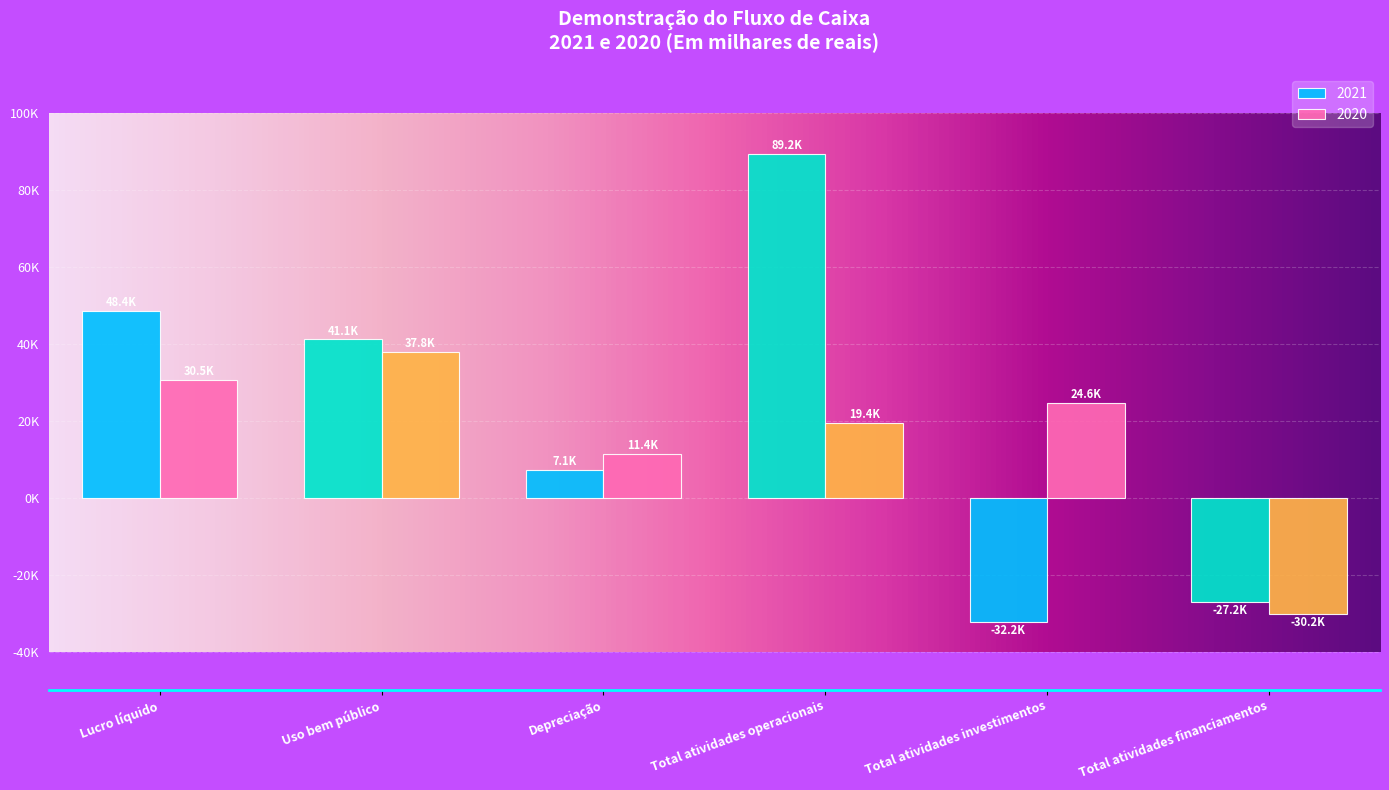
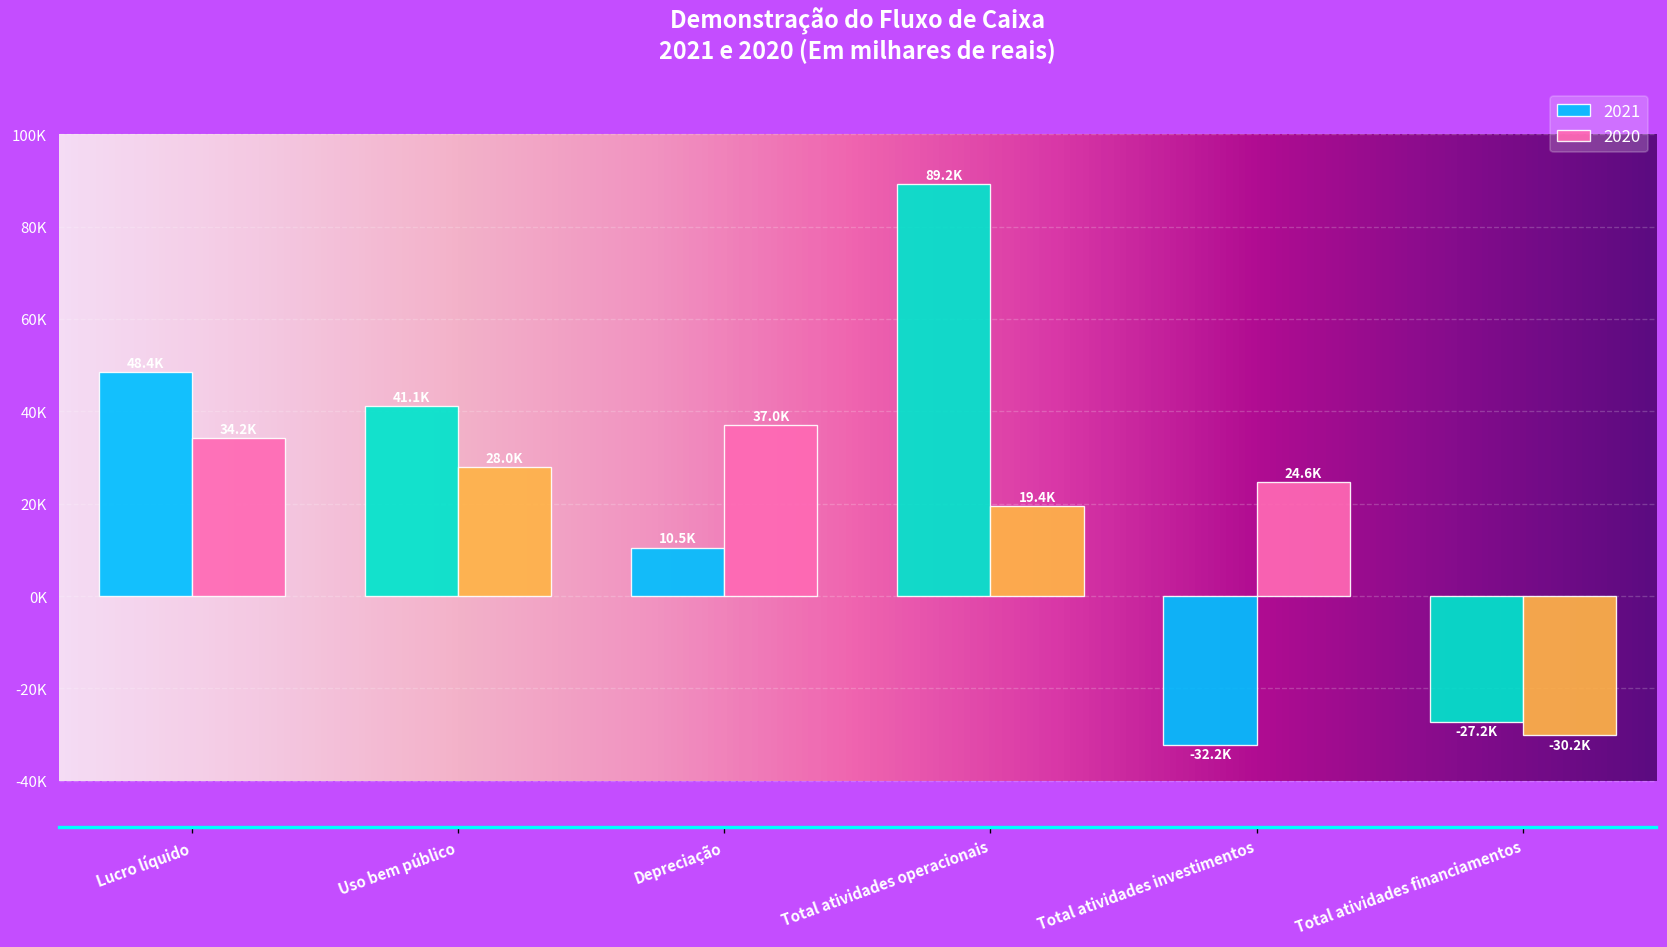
2020, Lucro líquido: 30.5K -> 34.2K
2020, Uso bem público: 37.8K -> 28.0K
2021, Depreciação: 7.1K -> 10.5K
2020, Depreciação: 11.4K -> 37.0K
